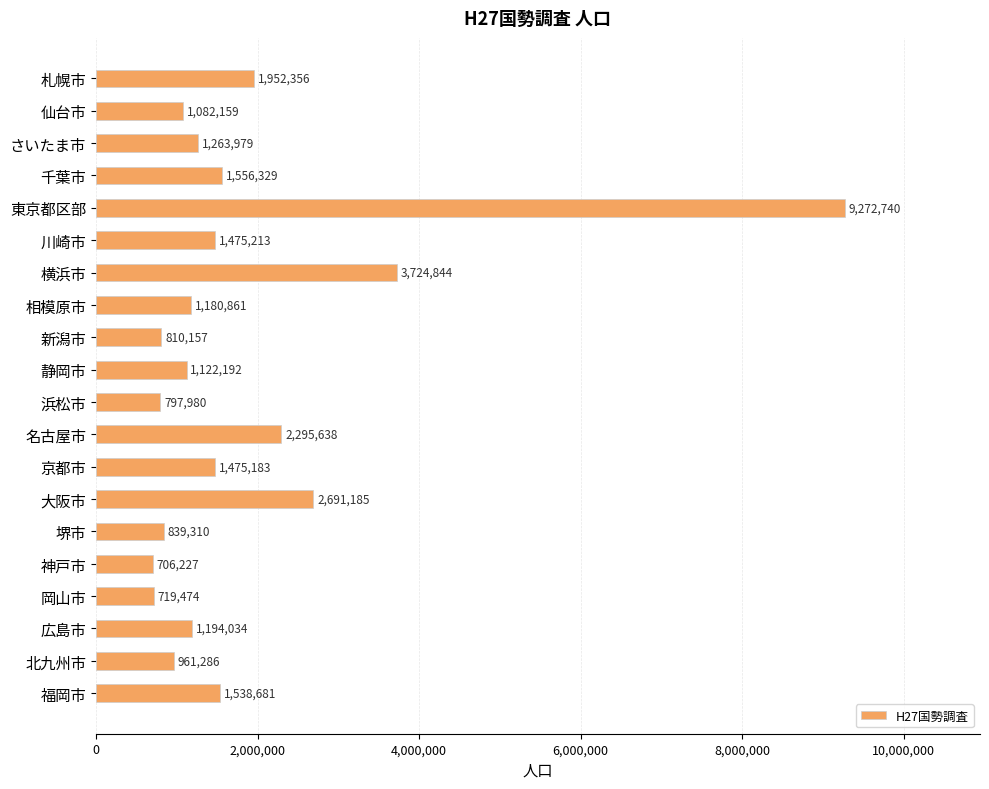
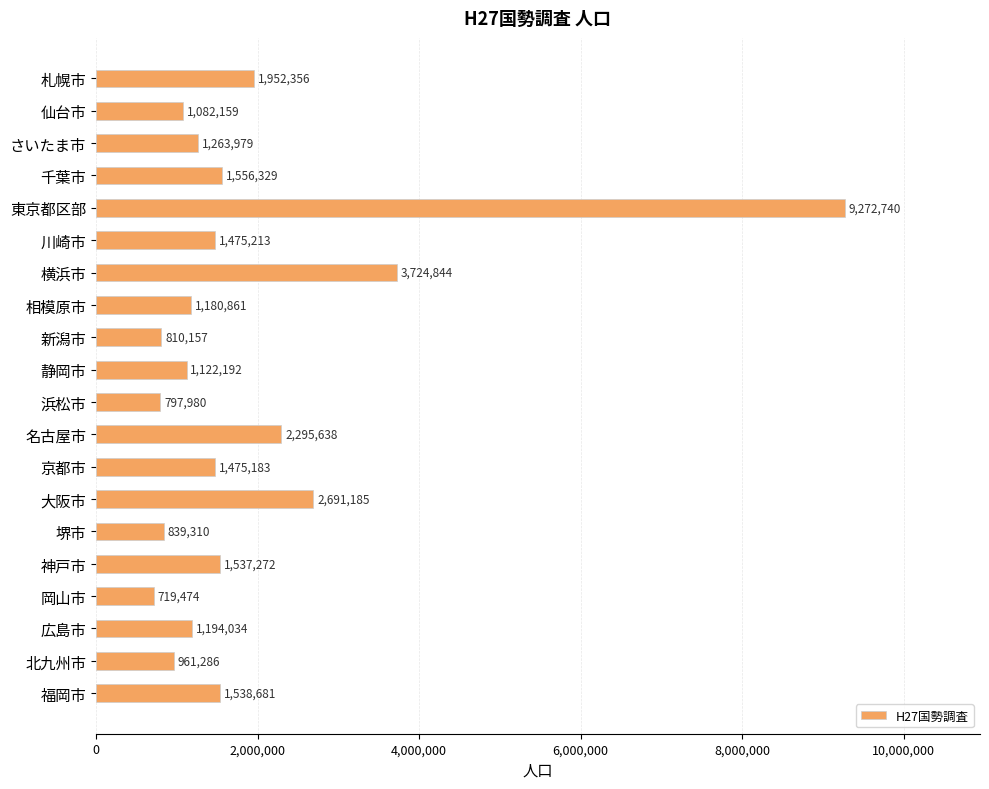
神戸市: 706,227 -> 1,537,272
